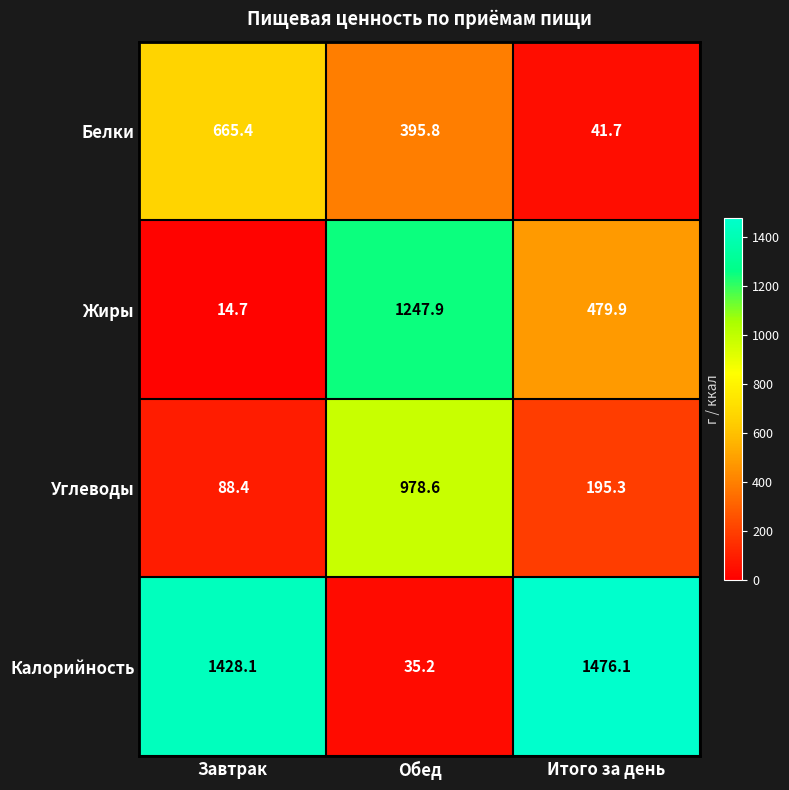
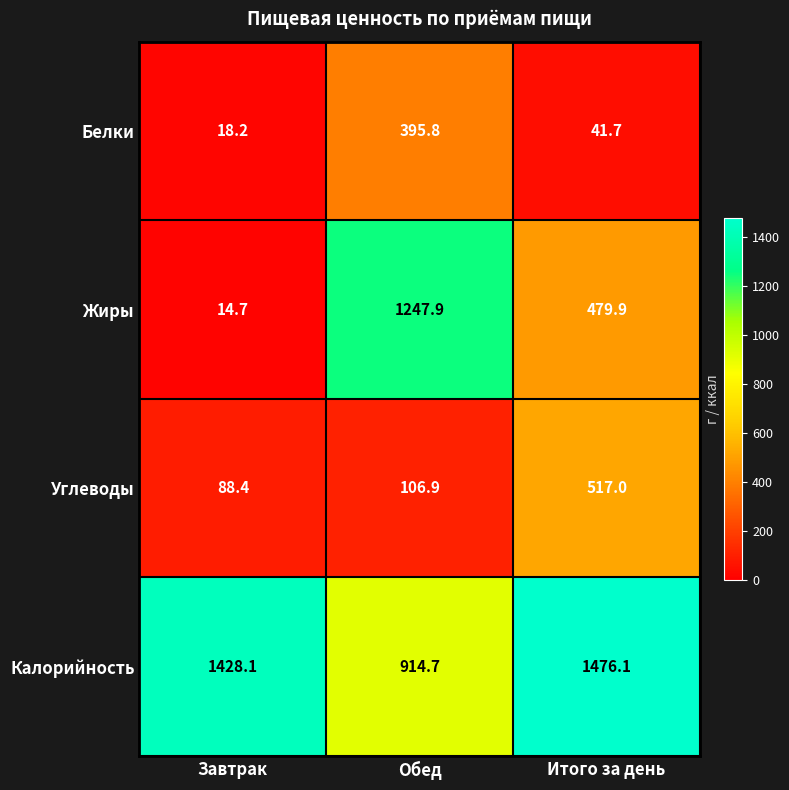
Белки, Завтрак: 665.4 -> 18.2
Углеводы, Обед: 978.6 -> 106.9
Углеводы, Итого за день: 195.3 -> 517.0
Калорийность, Обед: 35.2 -> 914.7
